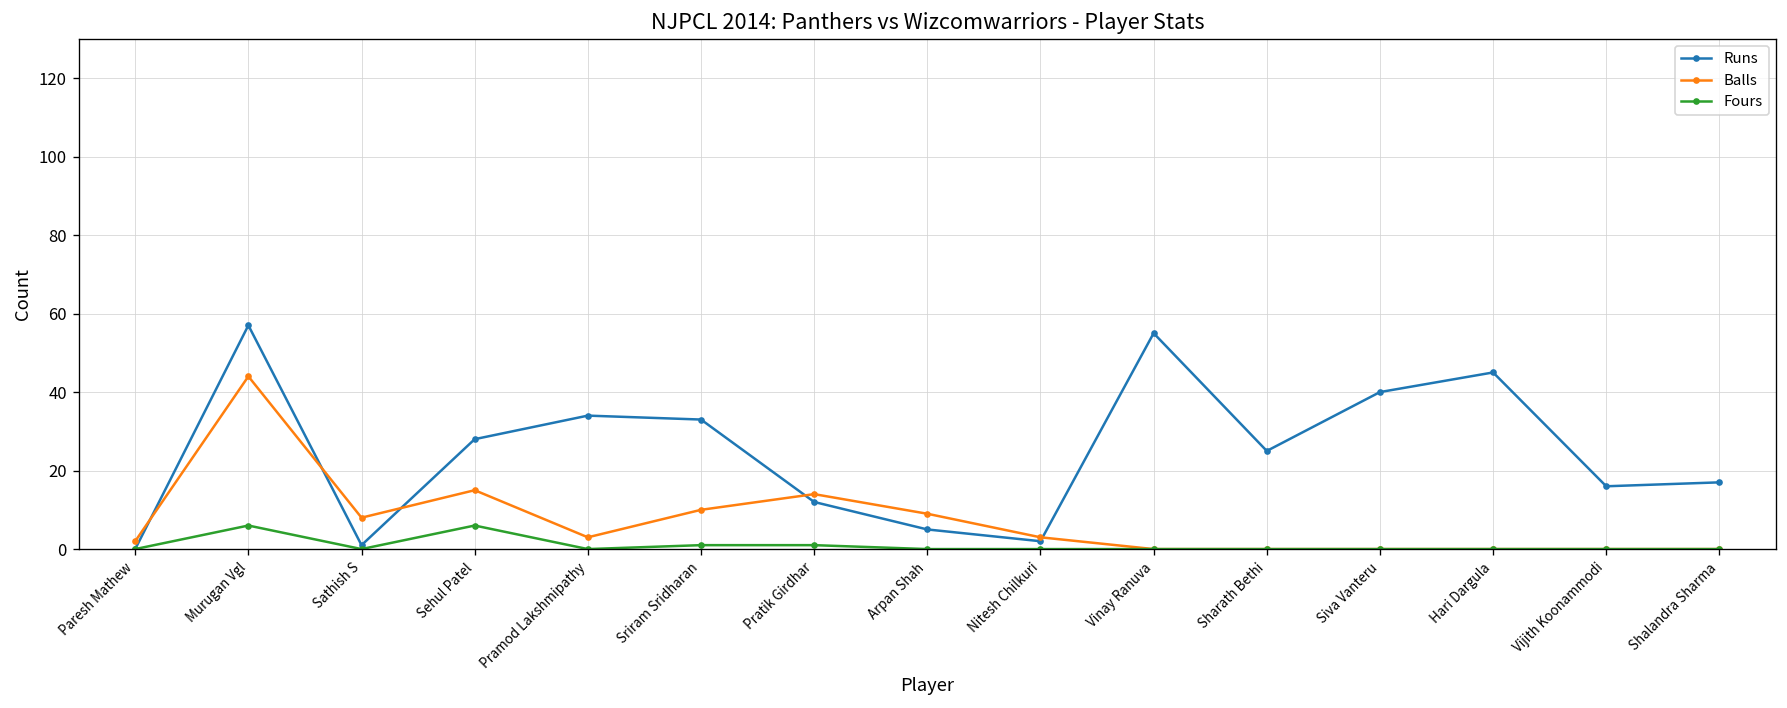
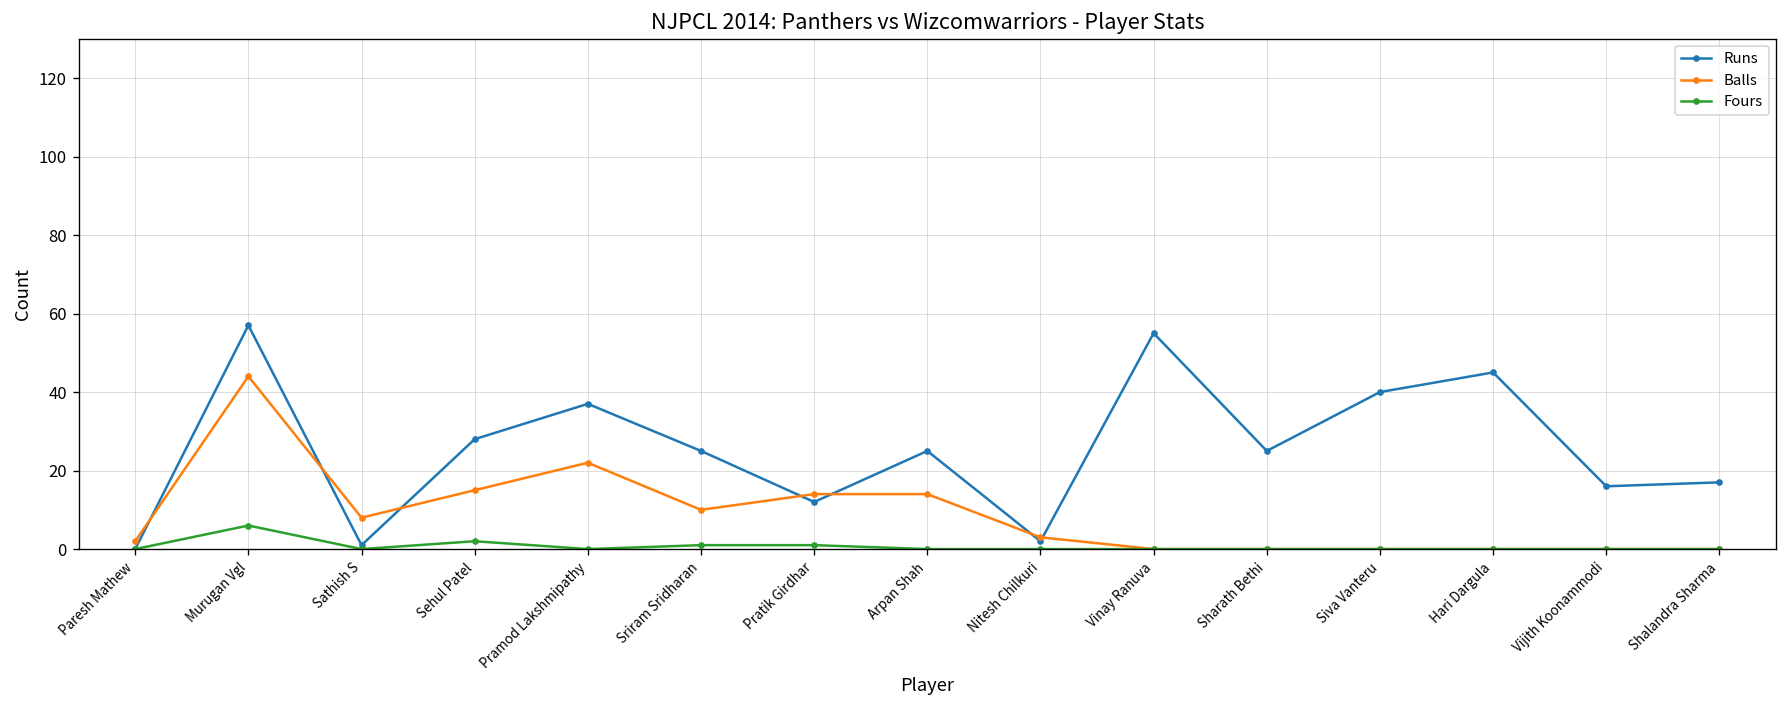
Fours, Sehul Patel: 6 -> 2
Runs, Pramod Lakshmipathy: 34 -> 37
Balls, Pramod Lakshmipathy: 3 -> 22
Runs, Sriram Sridharan: 33 -> 25
Runs, Arpan Shah: 5 -> 25
Balls, Arpan Shah: 9 -> 14
